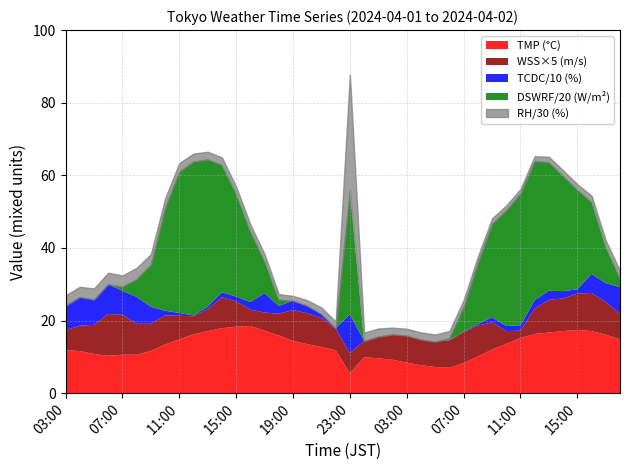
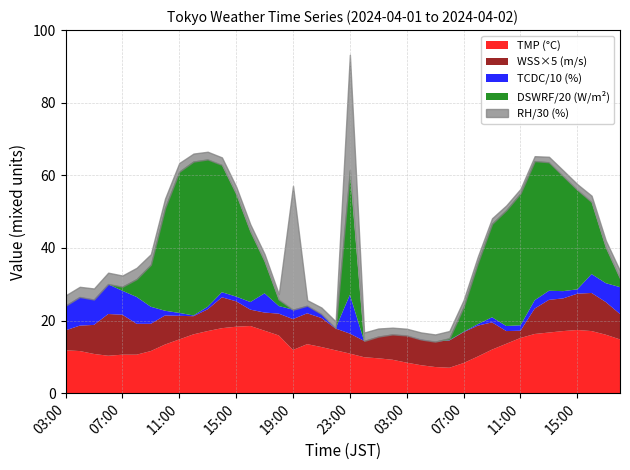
TMP (°C), 19:00: 14 -> 12
RH/30 (%), 19:00: 1 -> 34
TMP (°C), 23:00: 6 -> 11
